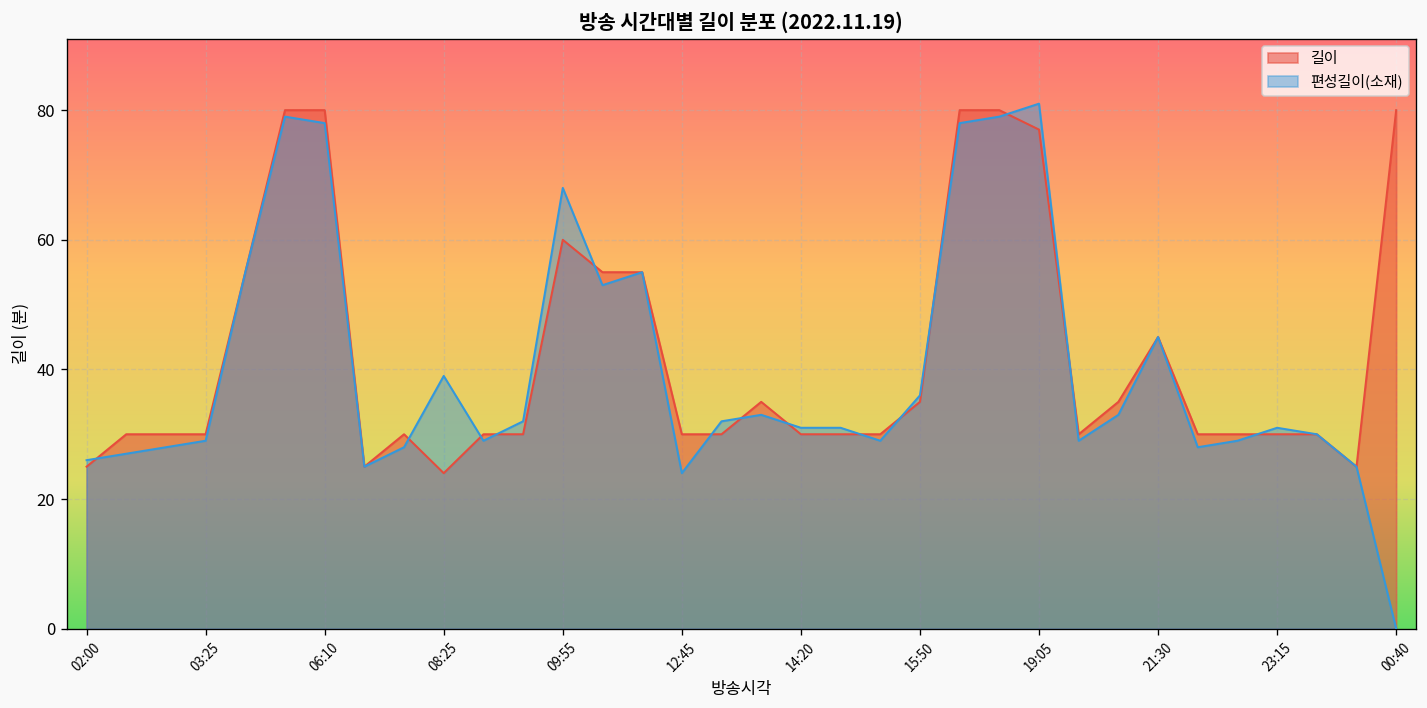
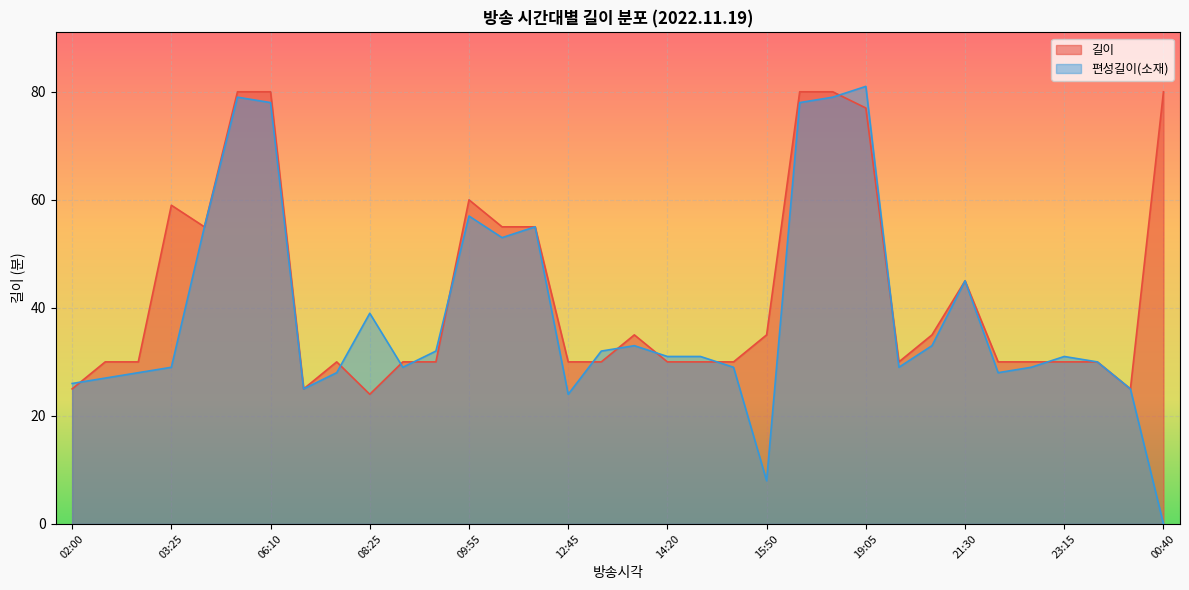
길이, 03:25: 30 -> 59
편성길이(소재), 09:55: 68 -> 57
편성길이(소재), 15:50: 36 -> 8
